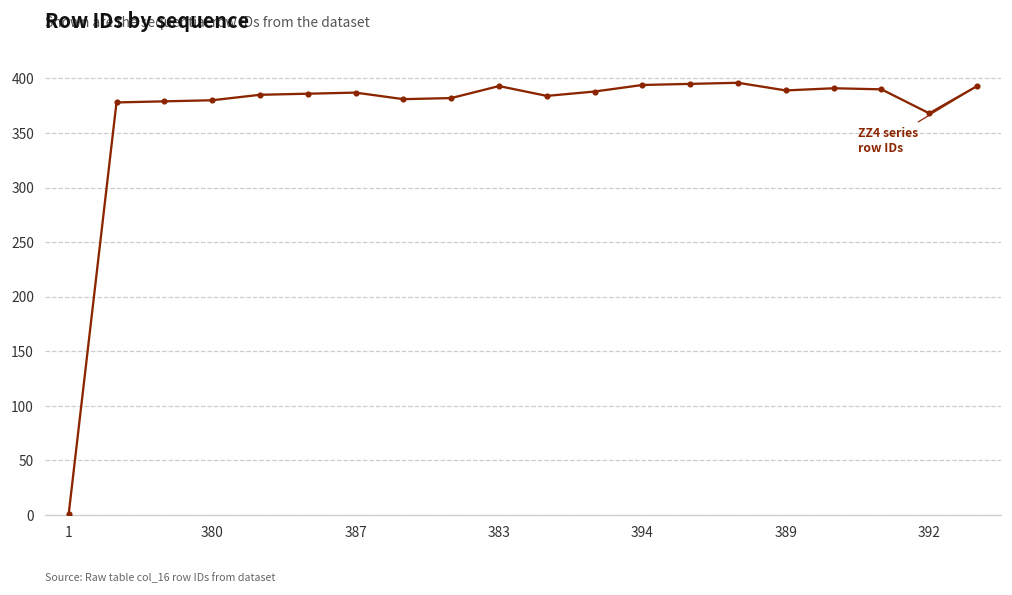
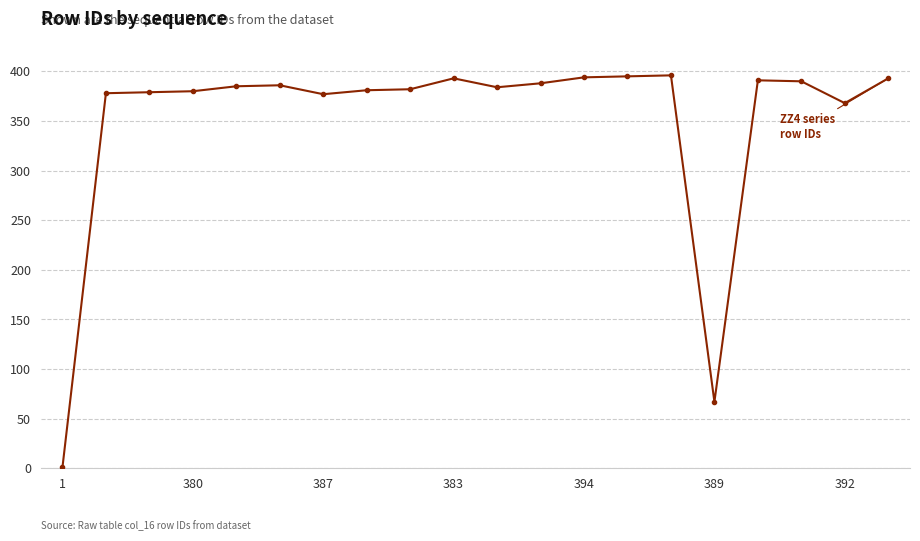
387: 390 -> 380
389: 390 -> 70
